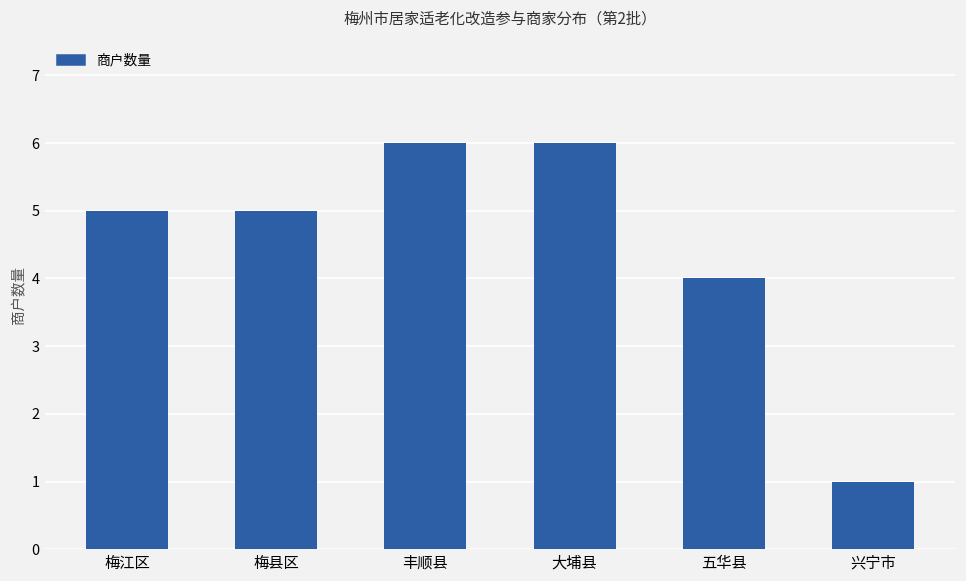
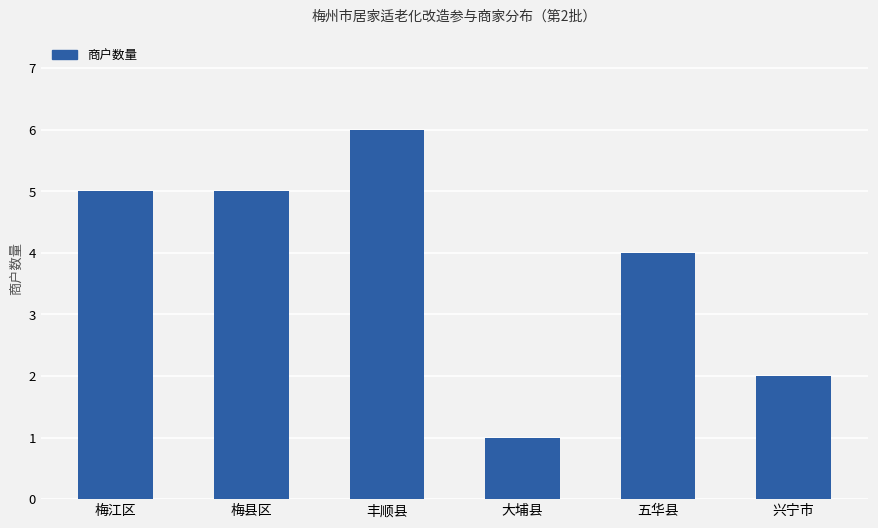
大埔县: 6 -> 1
兴宁市: 1 -> 2
